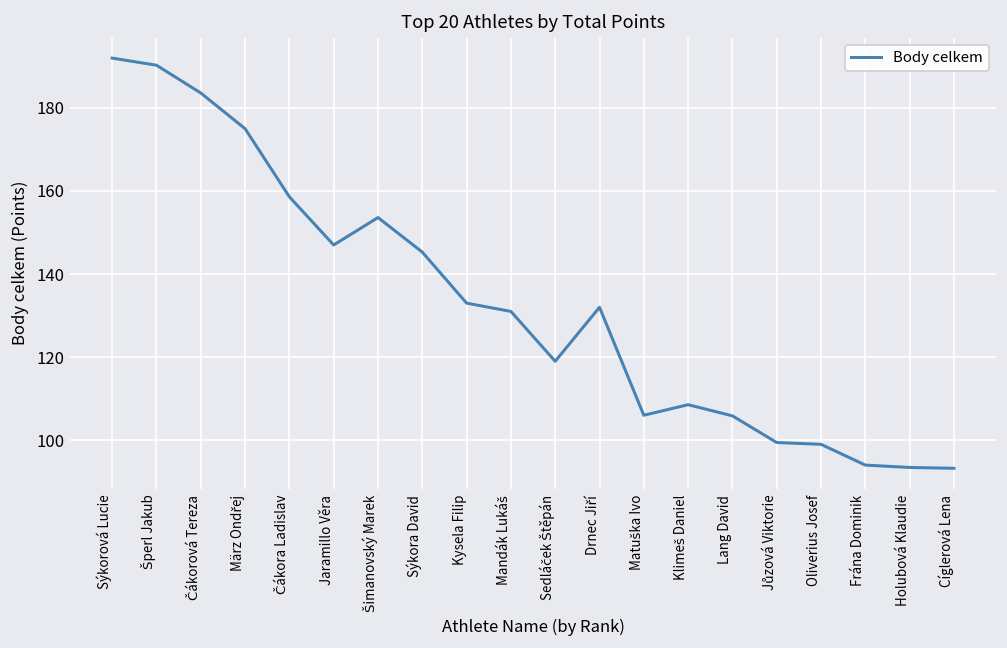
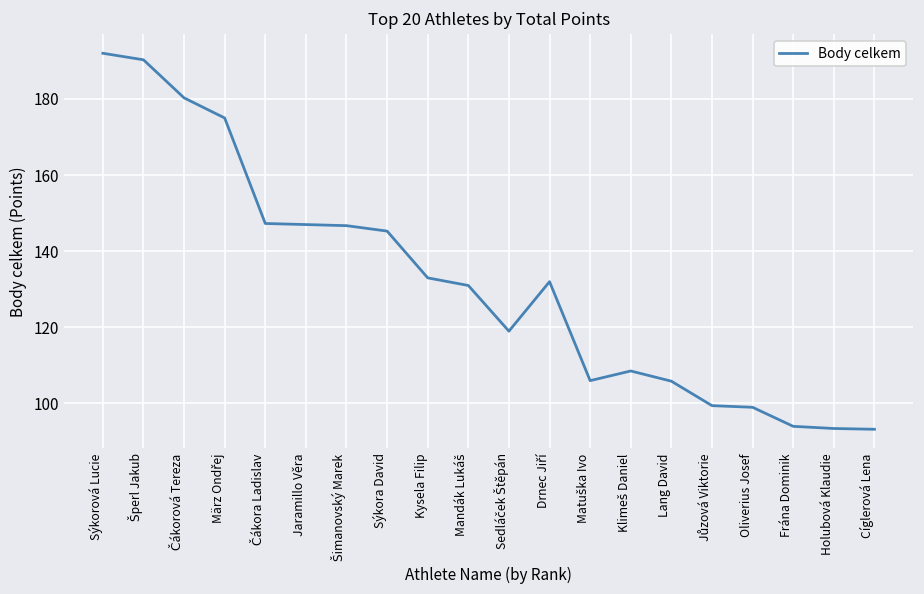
Čákorová Tereza: 184 -> 180
Čákora Ladislav: 159 -> 147
Šimanovský Marek: 154 -> 147
